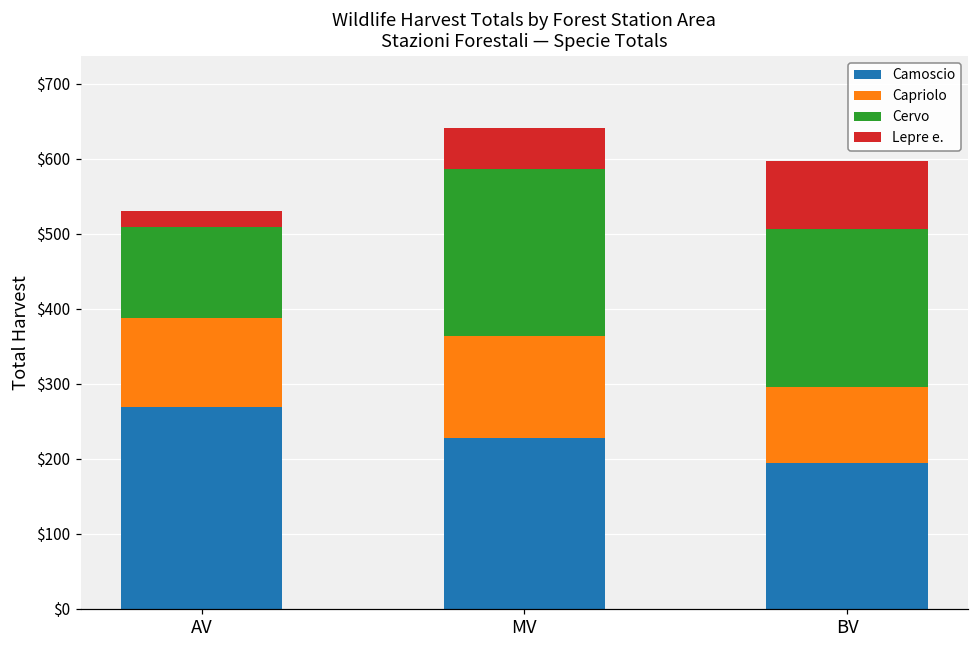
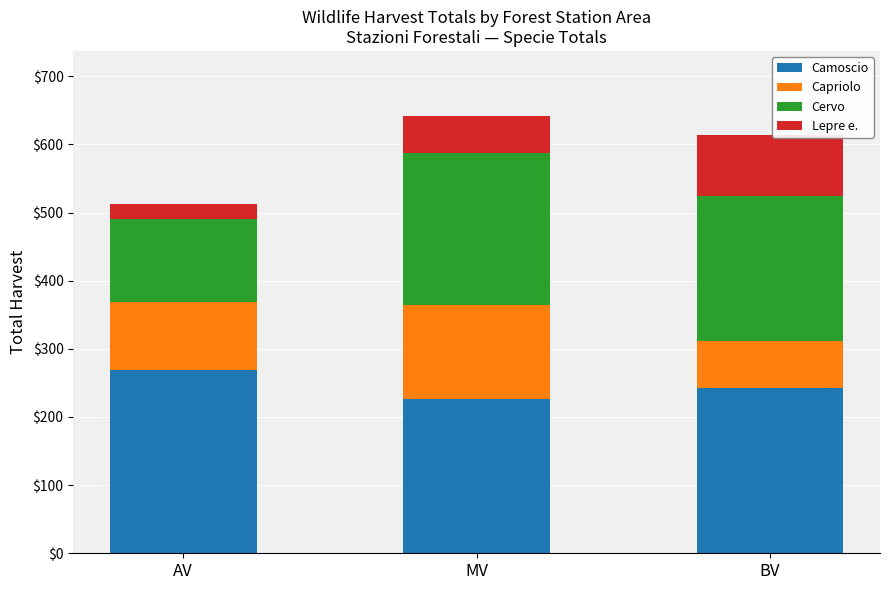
Capriolo, AV: $120 -> $100
Camoscio, BV: $190 -> $240
Capriolo, BV: $100 -> $70
